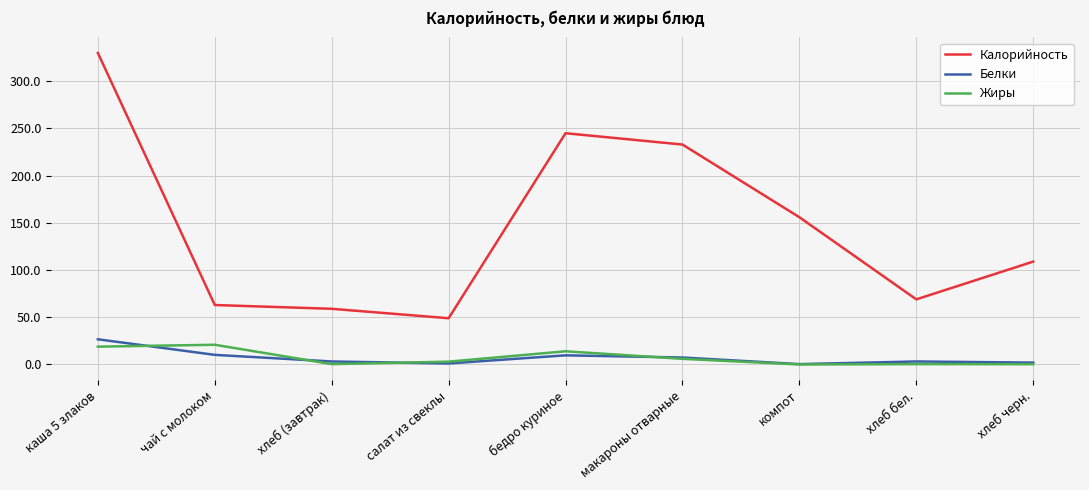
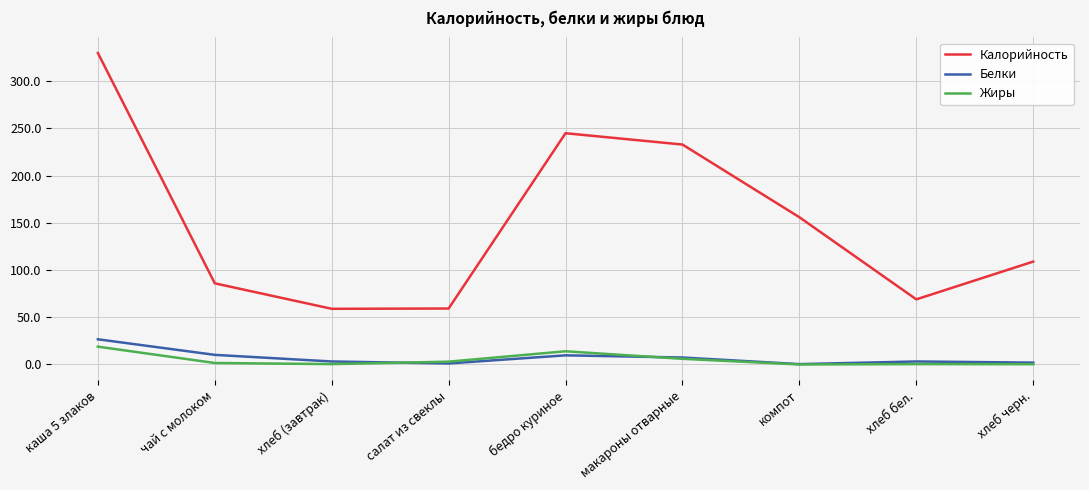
Калорийность, чай с молоком: 60 -> 90
Жиры, чай с молоком: 20 -> 0
Калорийность, салат из свеклы: 50 -> 60
